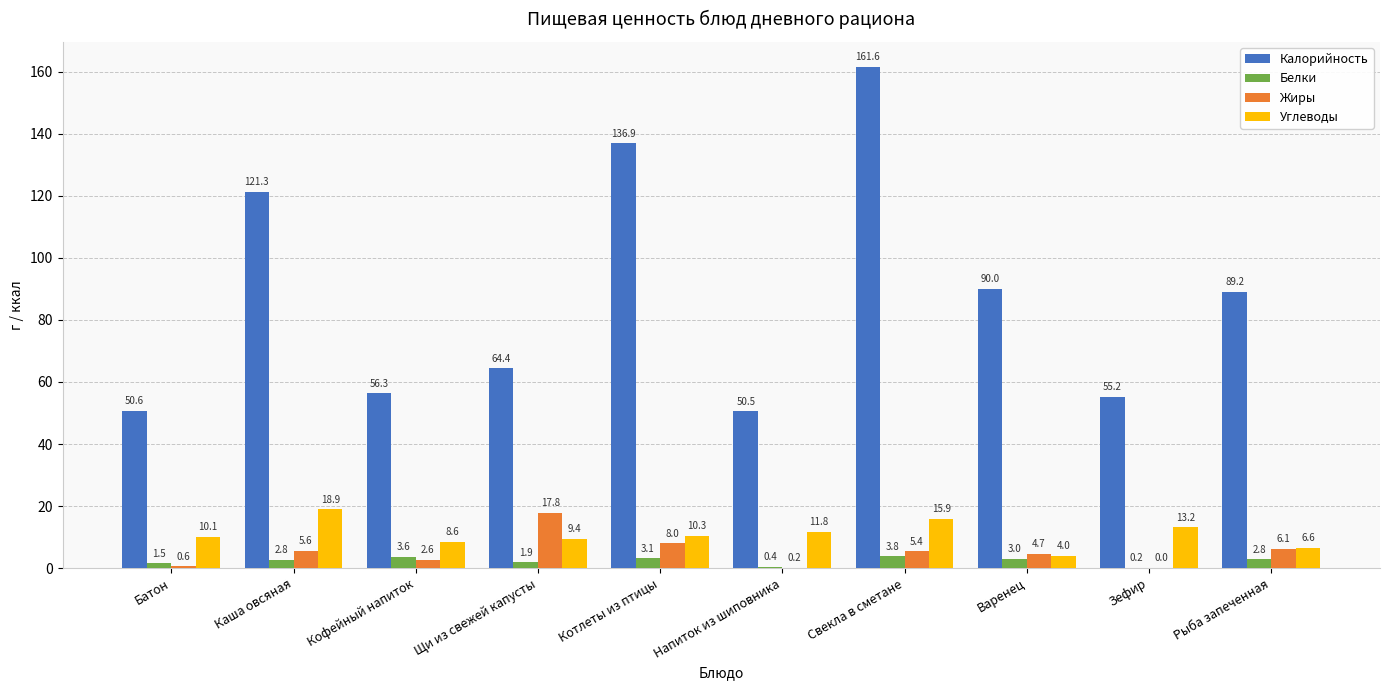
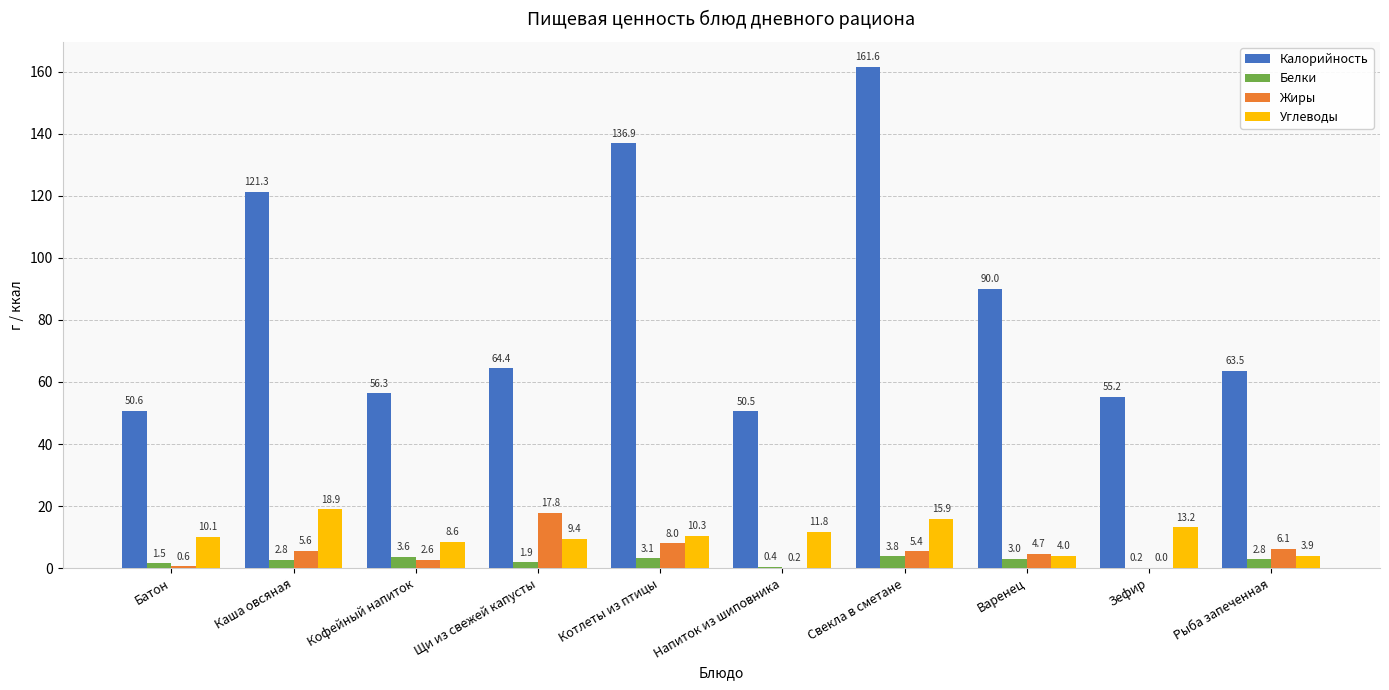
Калорийность, Рыба запеченная: 89.2 -> 63.5
Углеводы, Рыба запеченная: 6.6 -> 3.9
